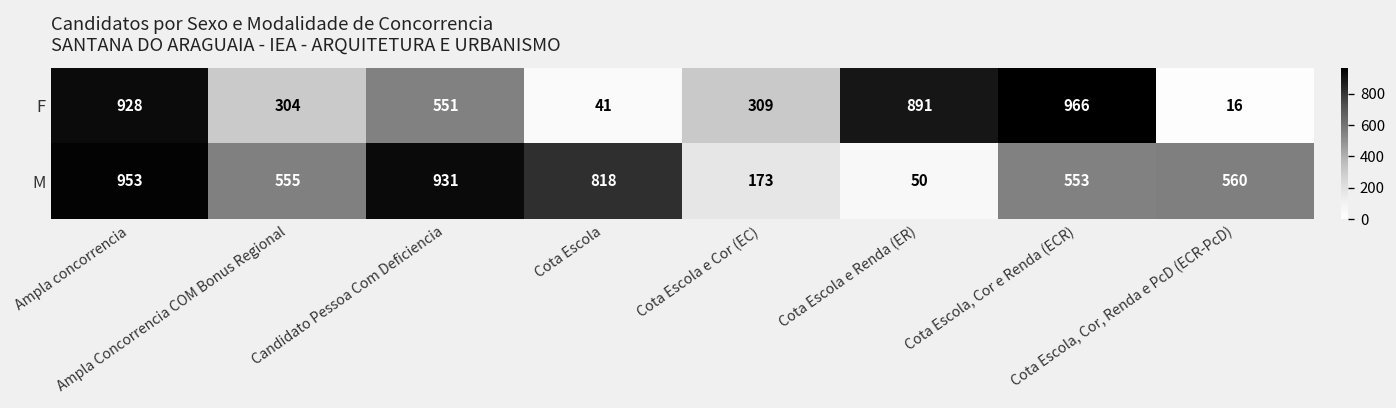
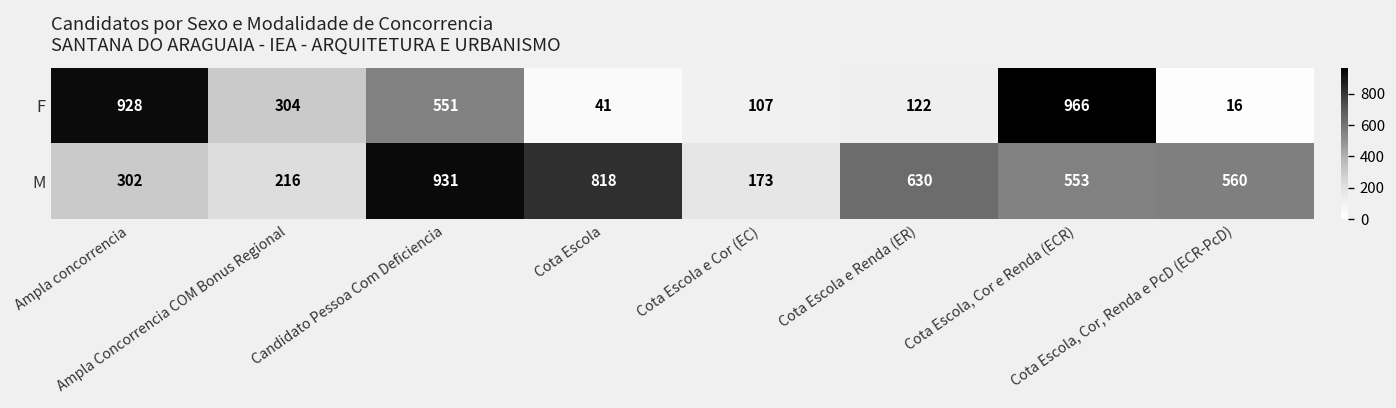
F, Cota Escola e Cor (EC): 309 -> 107
F, Cota Escola e Renda (ER): 891 -> 122
M, Ampla concorrencia: 953 -> 302
M, Ampla Concorrencia COM Bonus Regional: 555 -> 216
M, Cota Escola e Renda (ER): 50 -> 630
